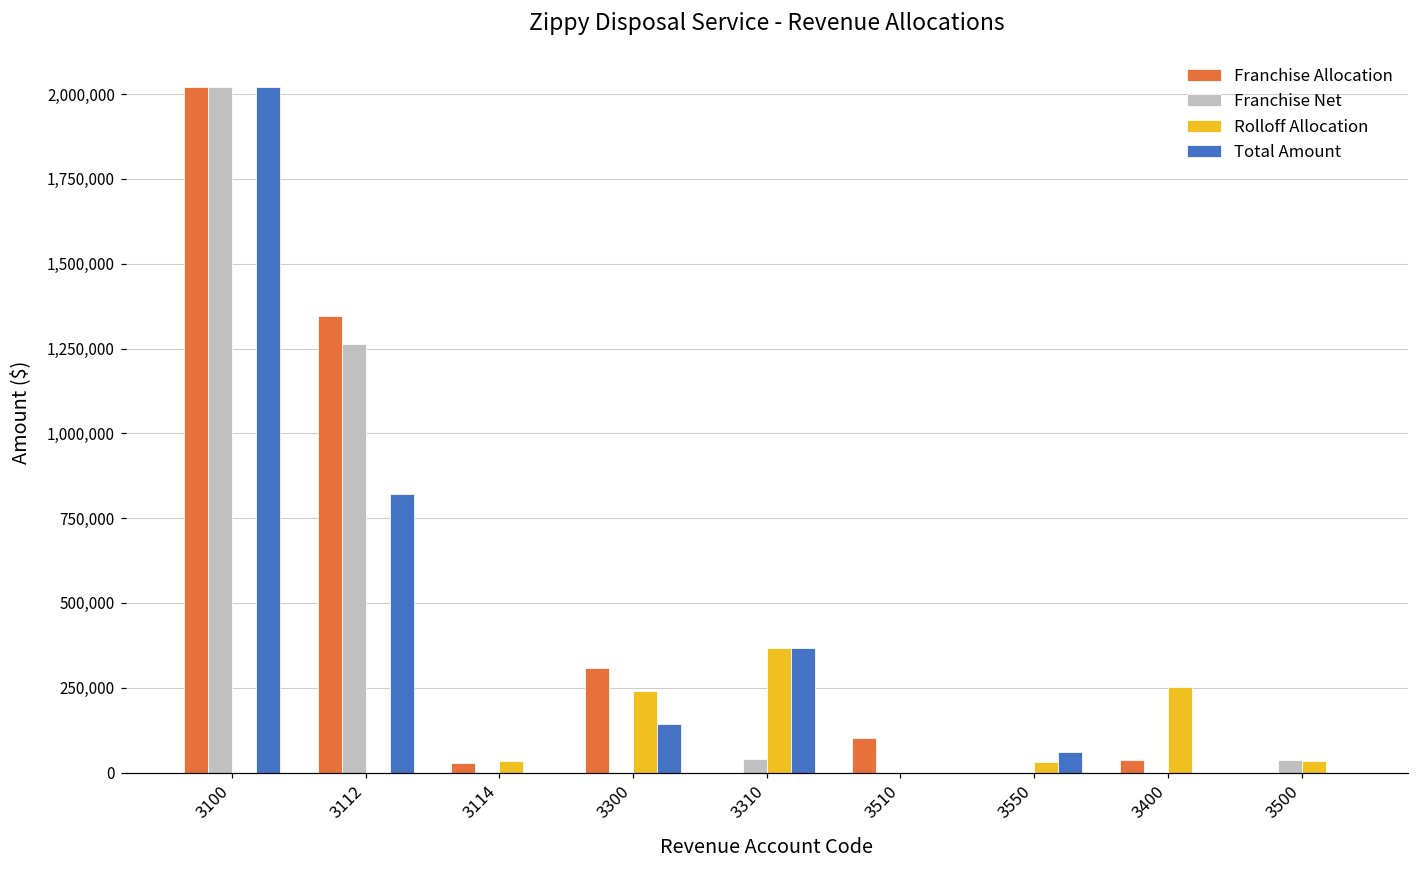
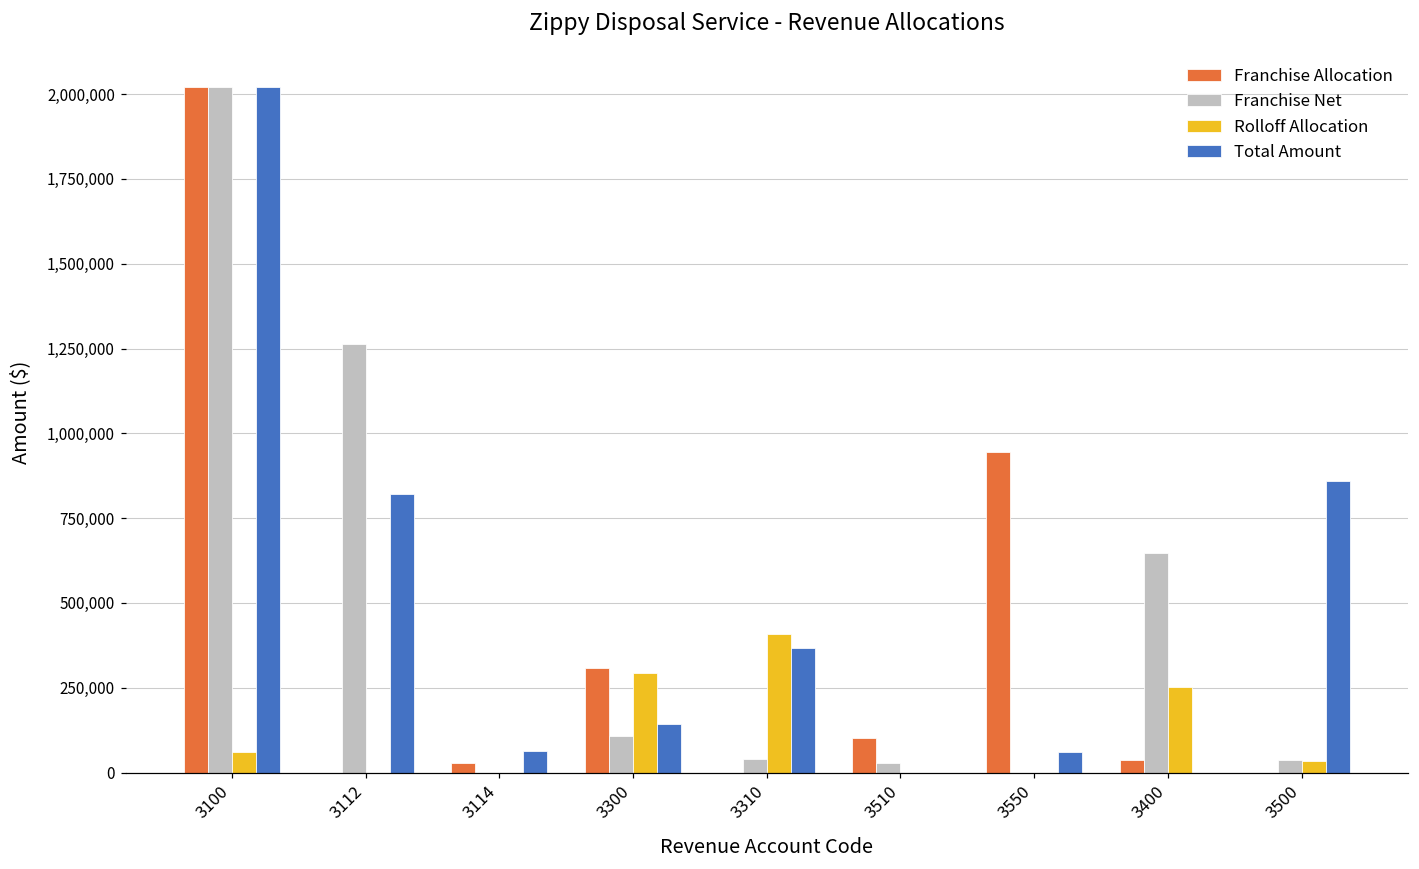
Rolloff Allocation, 3100: 0 -> 60,000
Franchise Allocation, 3112: 1,350,000 -> 0
Rolloff Allocation, 3114: 30,000 -> 0
Total Amount, 3114: 0 -> 60,000
Franchise Net, 3300: 0 -> 110,000
Rolloff Allocation, 3300: 240,000 -> 290,000
Rolloff Allocation, 3310: 370,000 -> 410,000
Franchise Net, 3510: 0 -> 30,000
Franchise Allocation, 3550: 0 -> 950,000
Rolloff Allocation, 3550: 30,000 -> 0
Franchise Net, 3400: 0 -> 650,000
Total Amount, 3500: 0 -> 860,000
